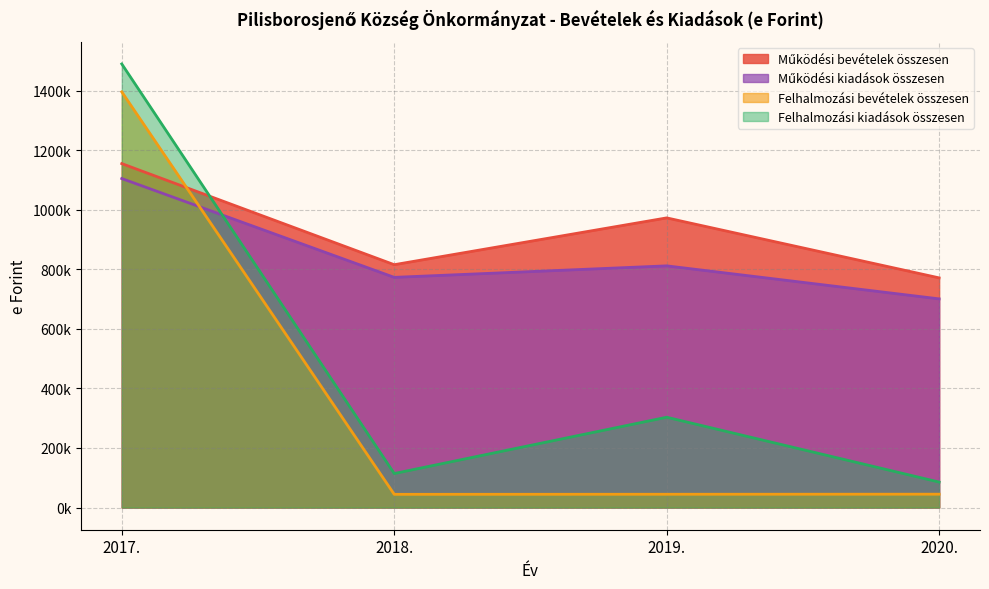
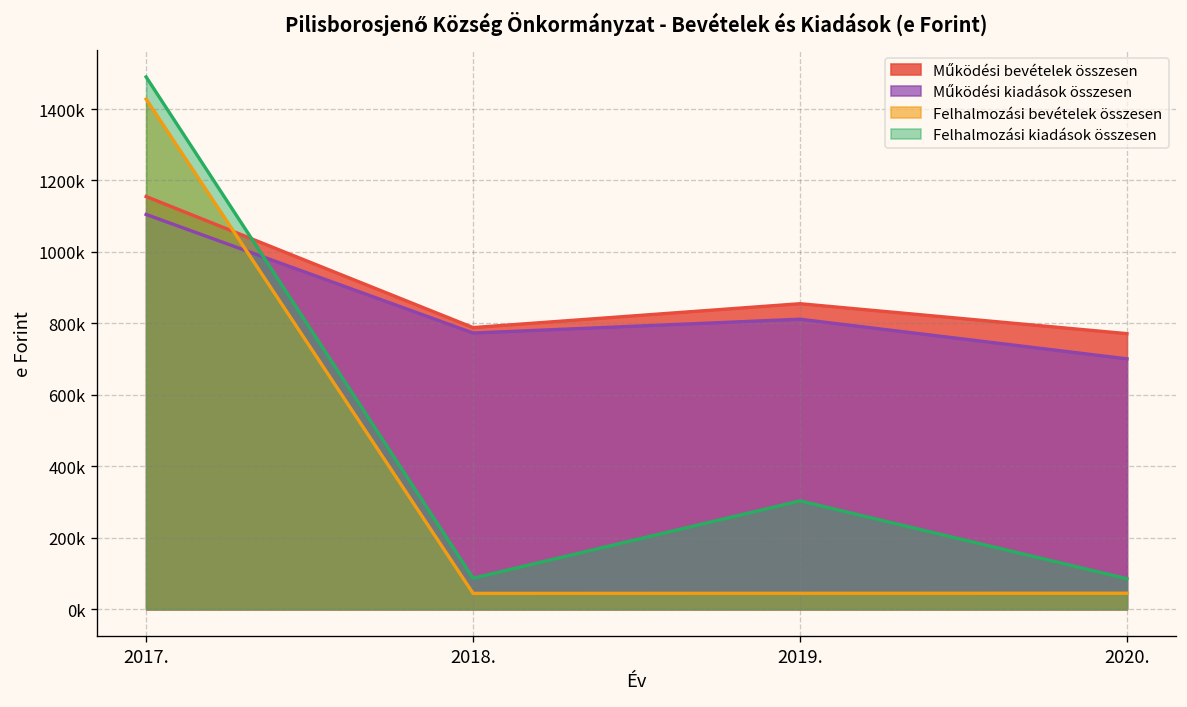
Felhalmozási bevételek összesen, 2017.: 1400000 -> 1430000
Működési bevételek összesen, 2018.: 820000 -> 790000
Felhalmozási kiadások összesen, 2018.: 110000 -> 90000
Működési bevételek összesen, 2019.: 970000 -> 860000
